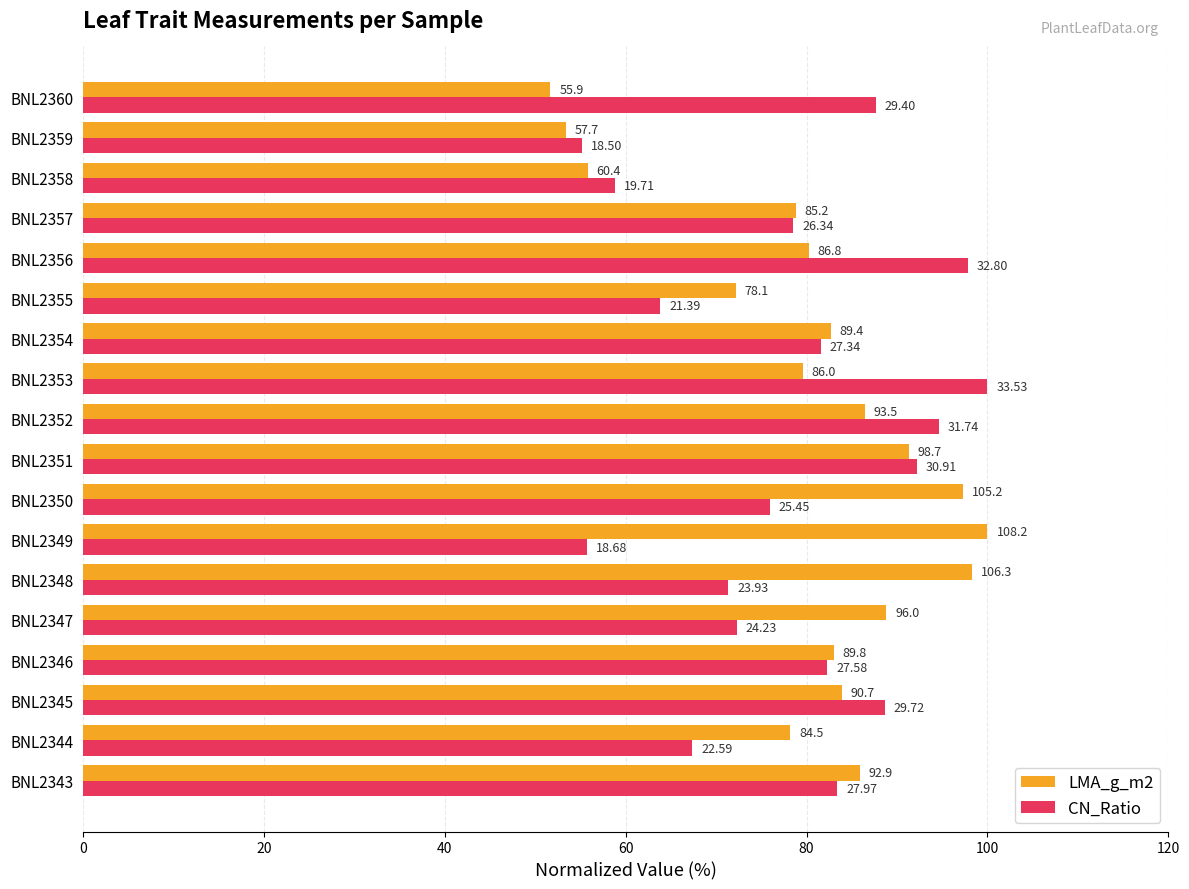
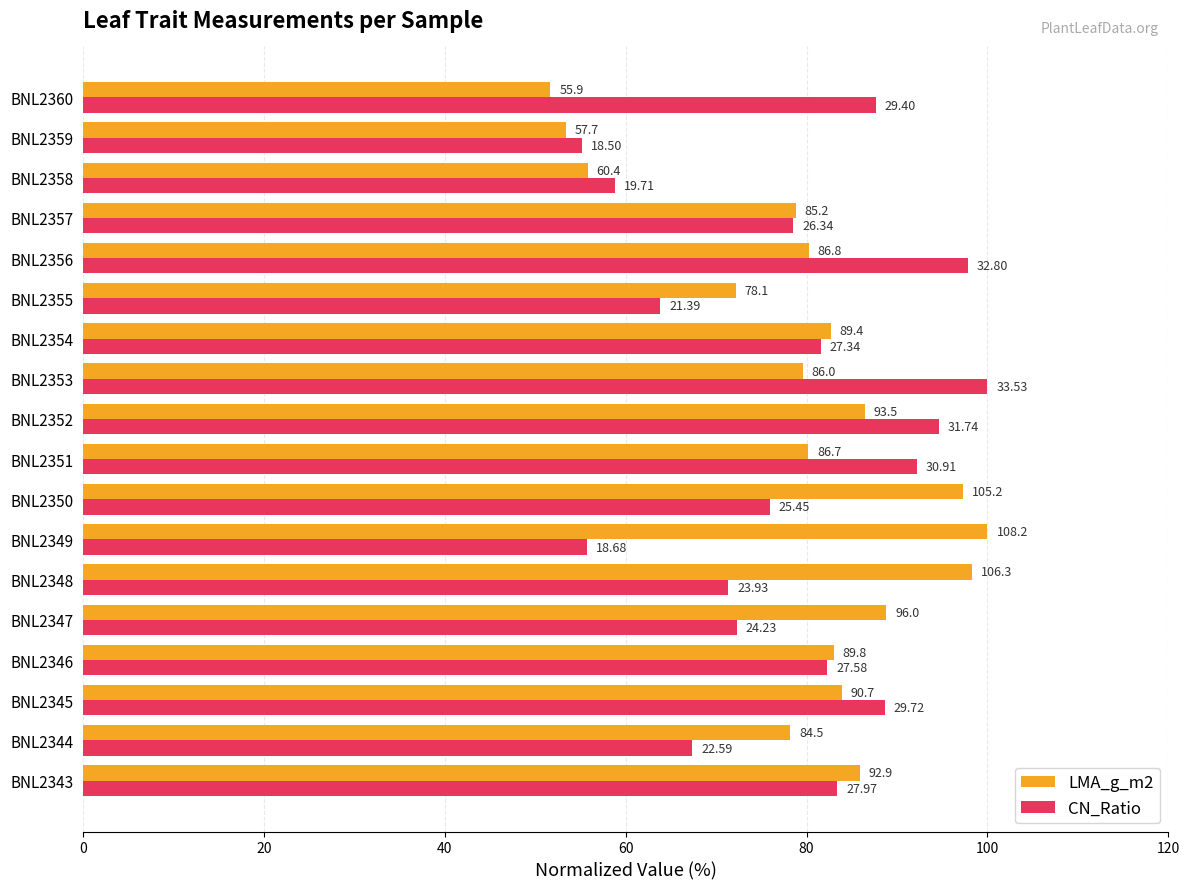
LMA_g_m2, BNL2351: 98.7 -> 86.7
